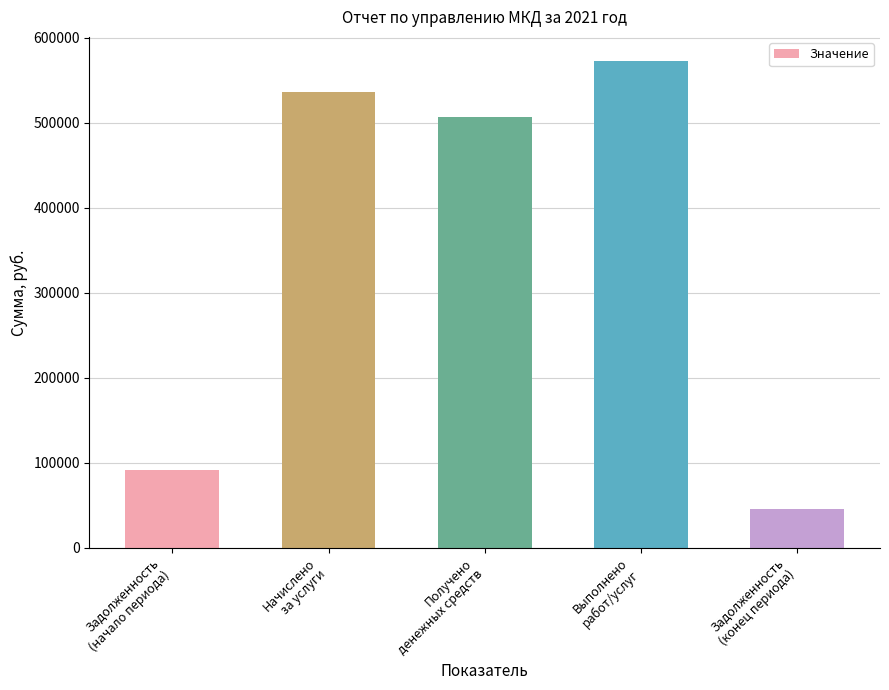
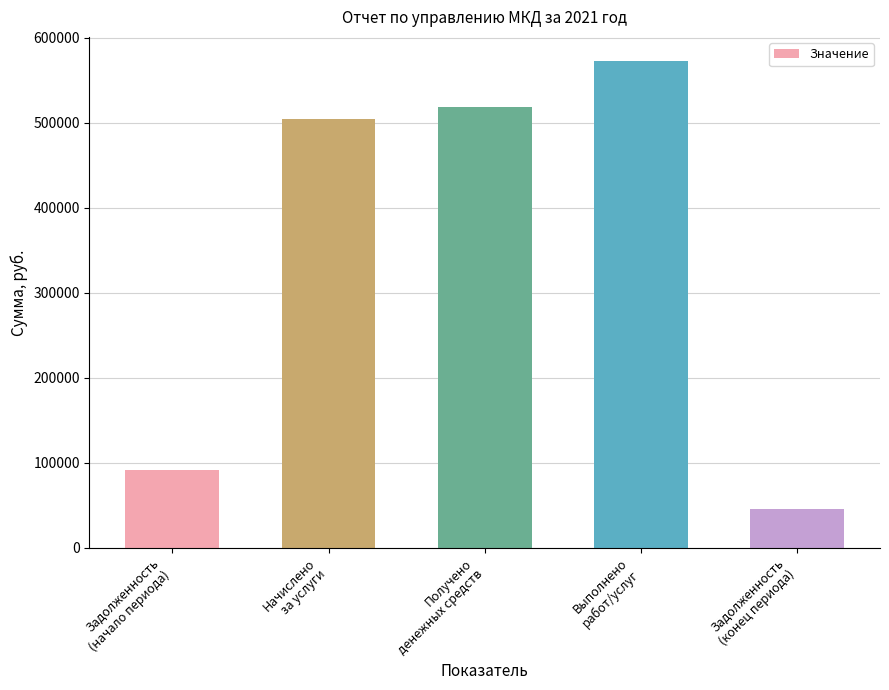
Начислено за услуги: 540000 -> 500000
Получено денежных средств: 510000 -> 520000
